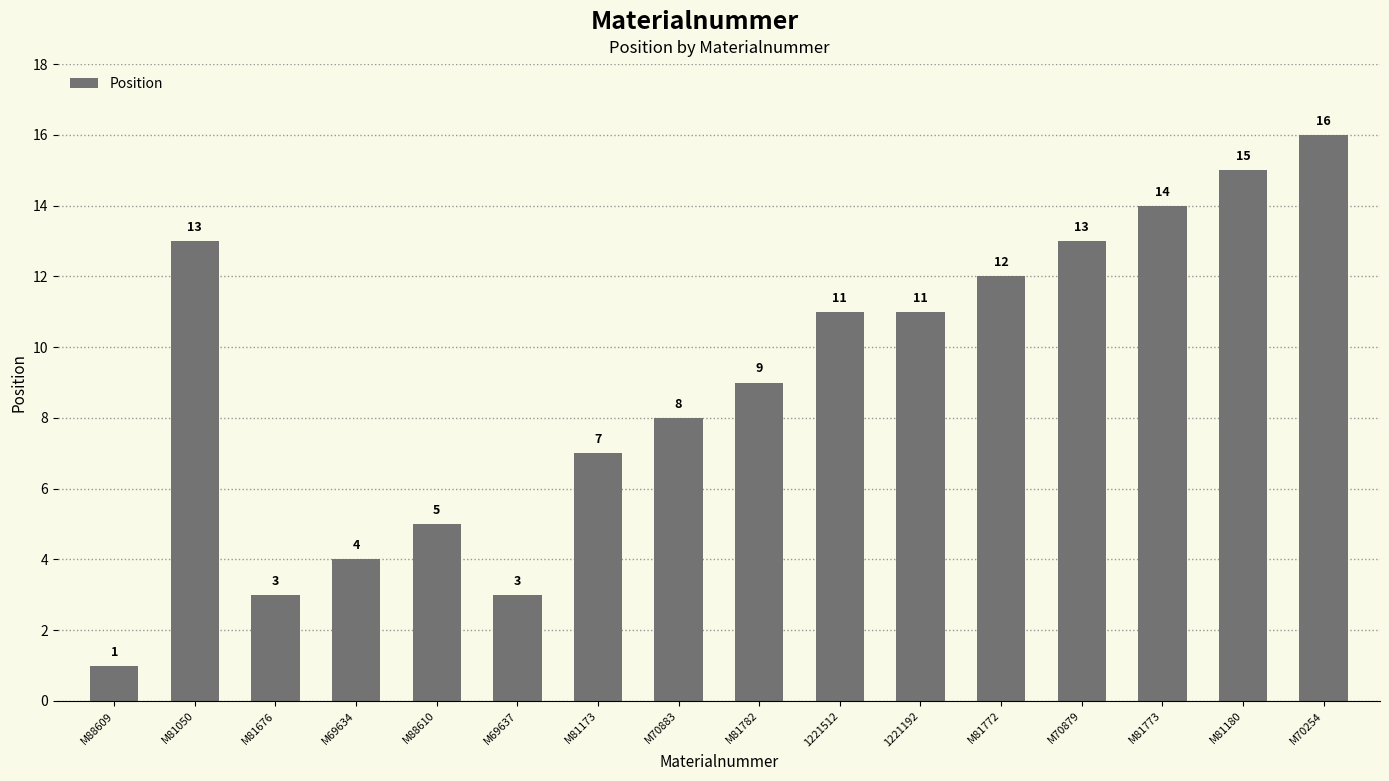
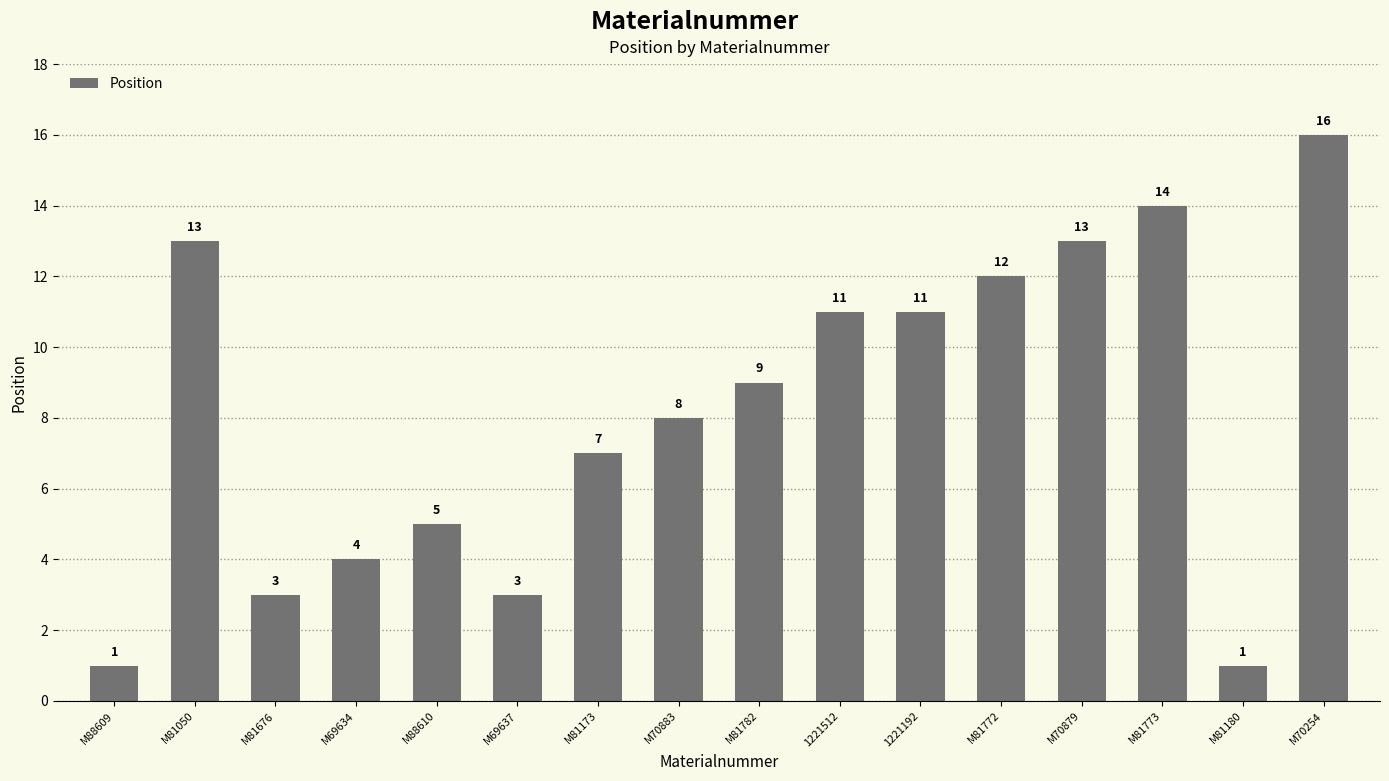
M81180: 15 -> 1
